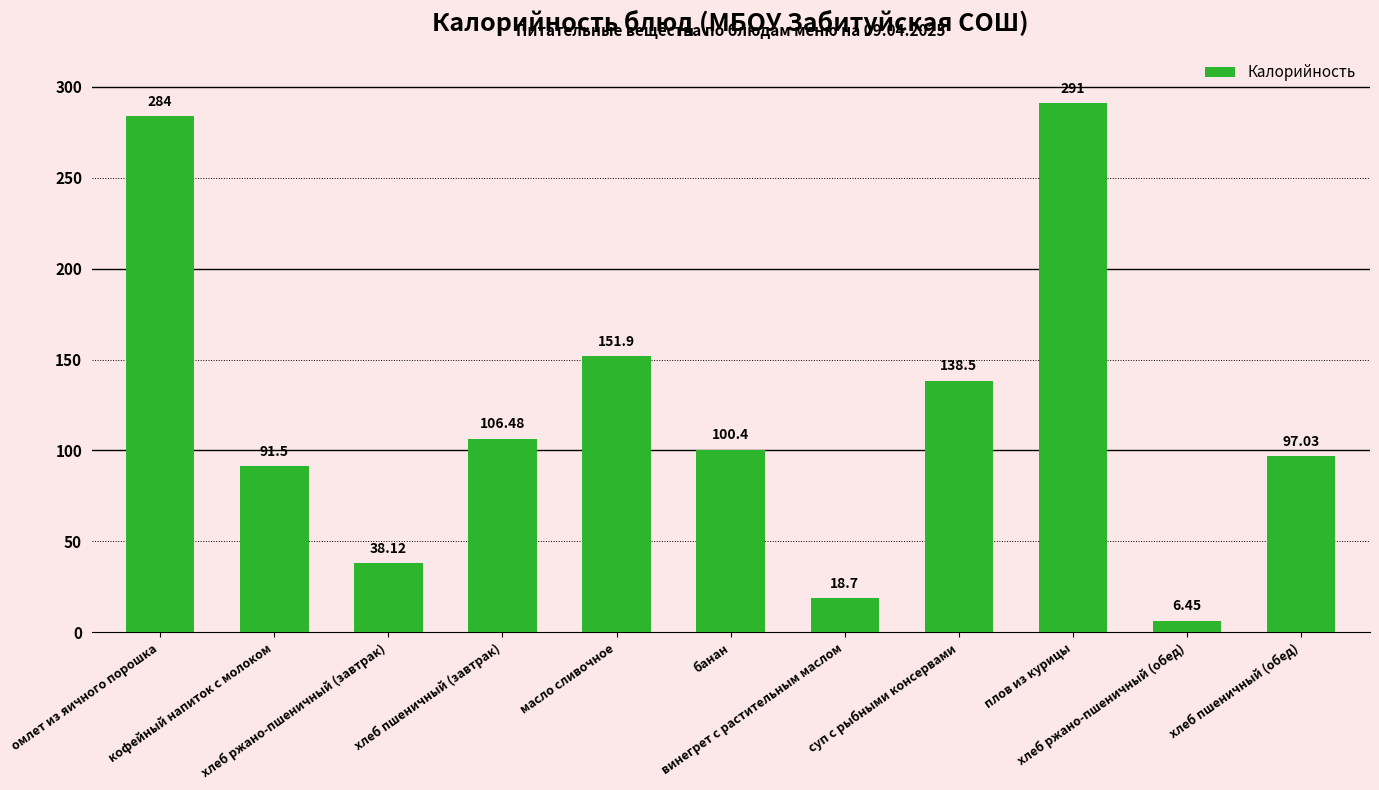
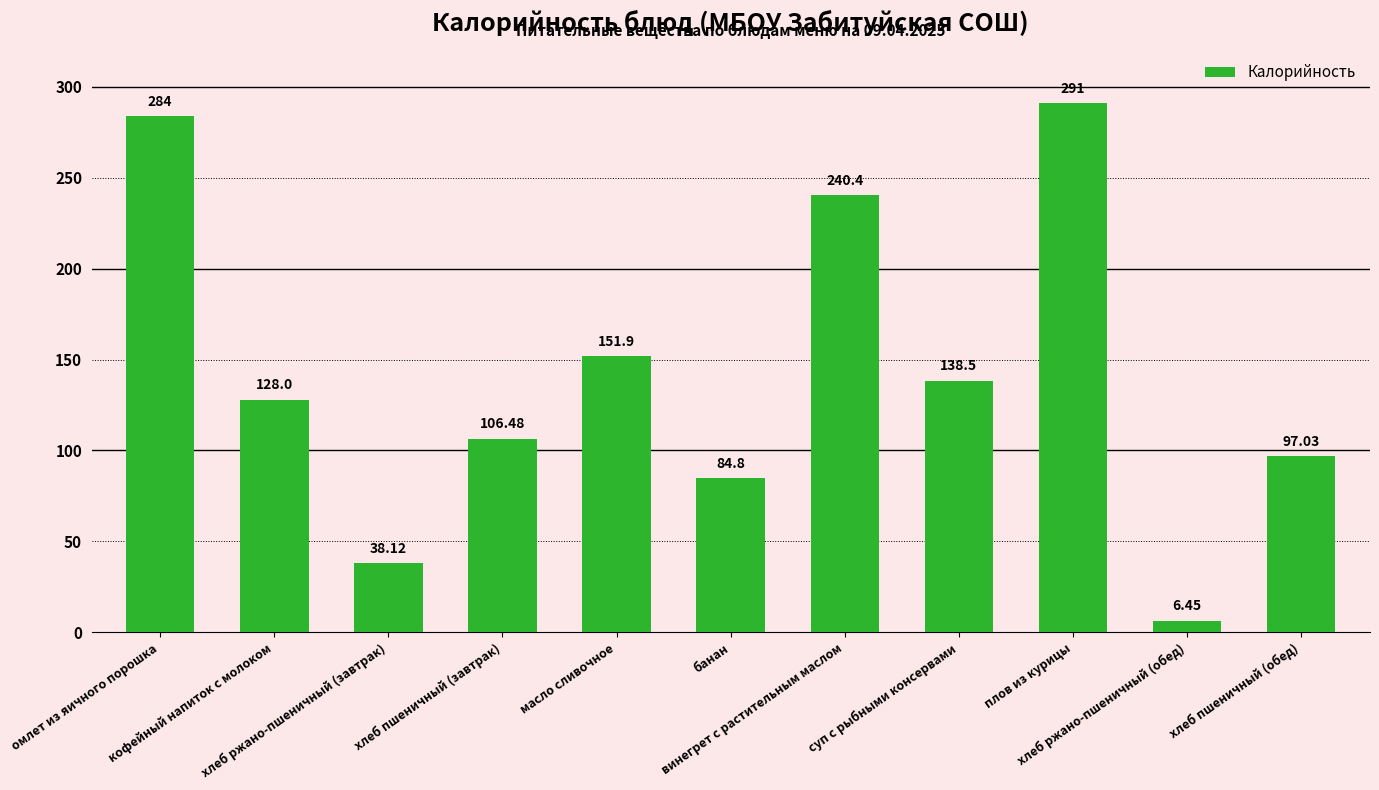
кофейный напиток с молоком: 91.5 -> 128.0
банан: 100.4 -> 84.8
винегрет с растительным маслом: 18.7 -> 240.4
